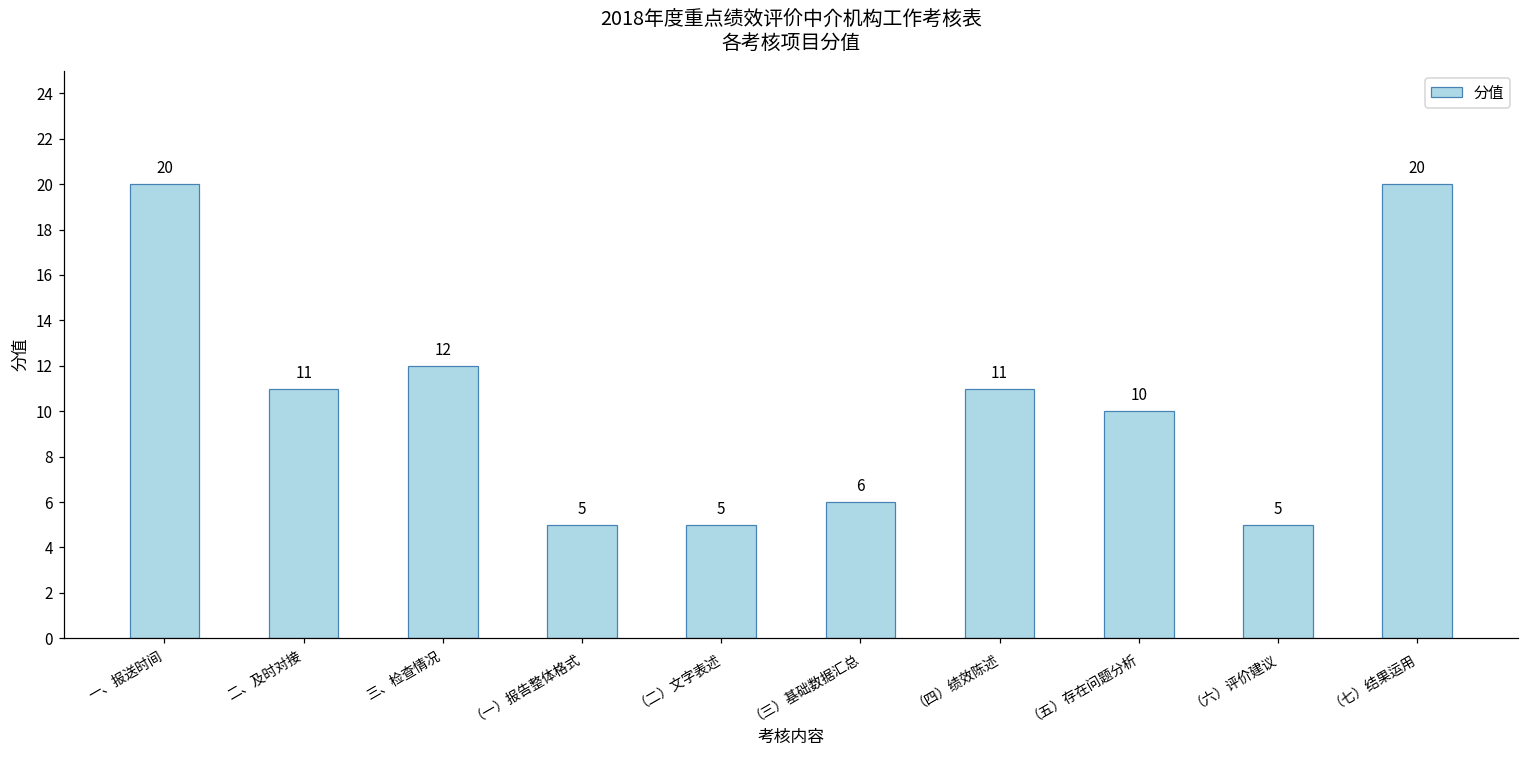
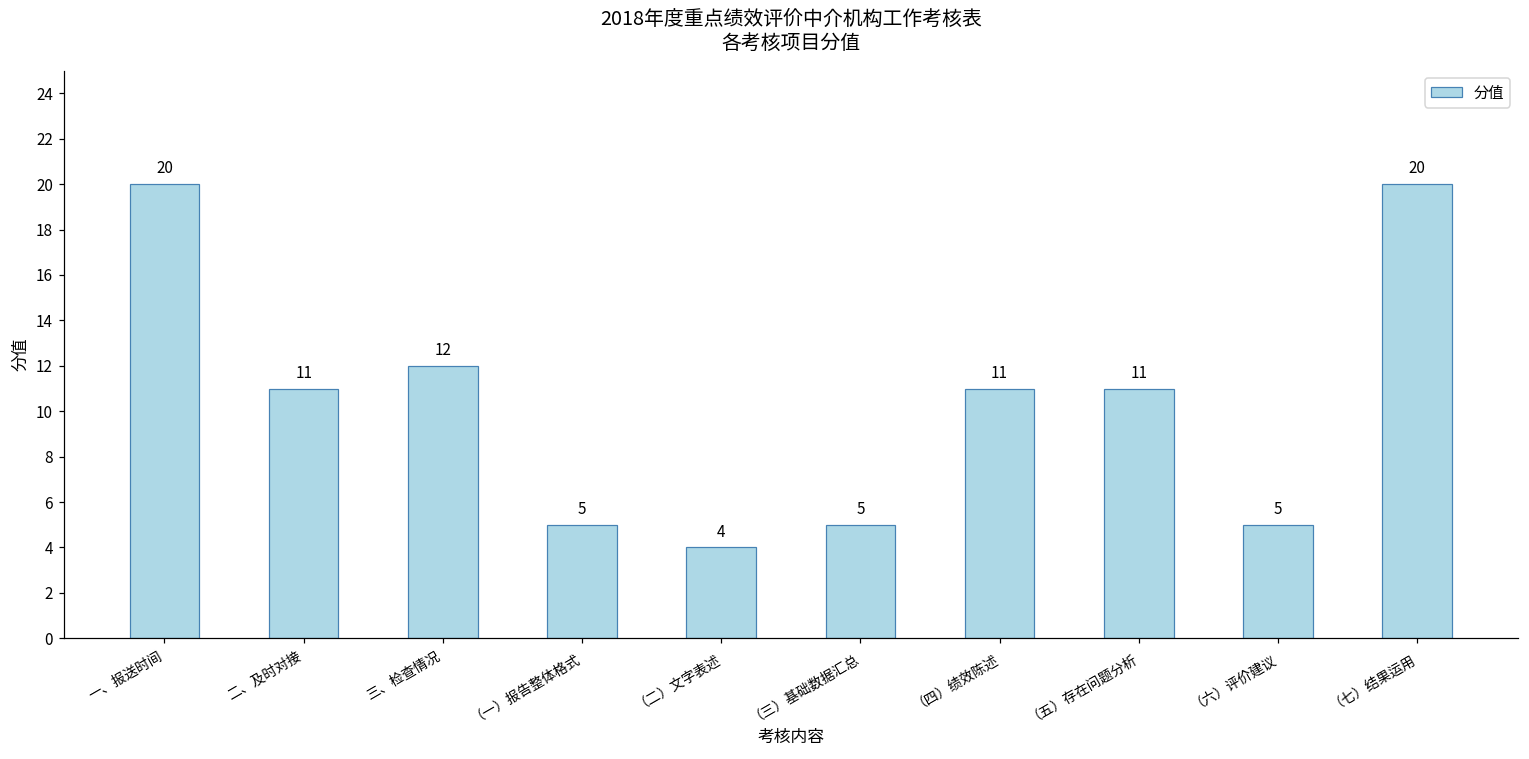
（二）文字表述: 5 -> 4
（三）基础数据汇总: 6 -> 5
（五）存在问题分析: 10 -> 11
